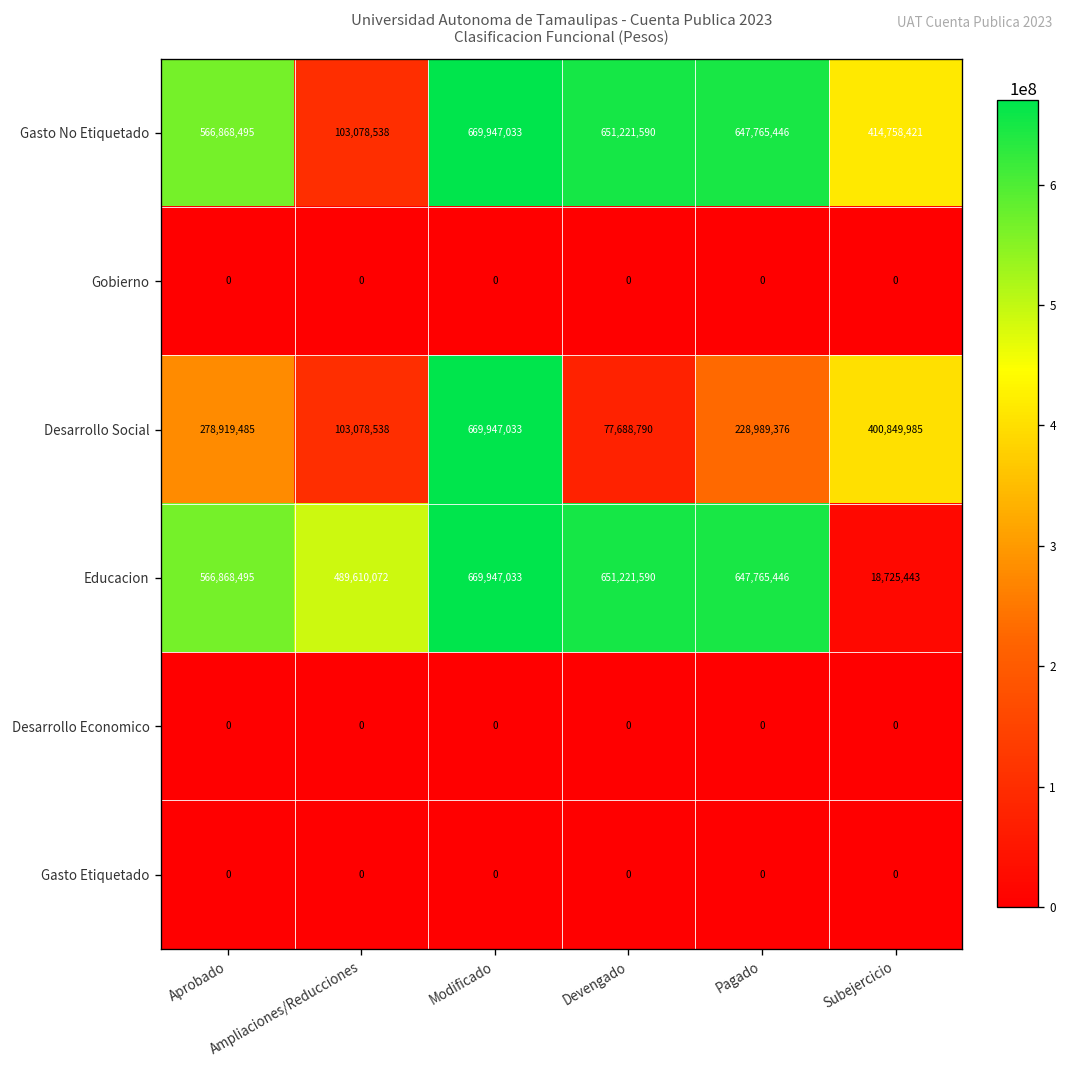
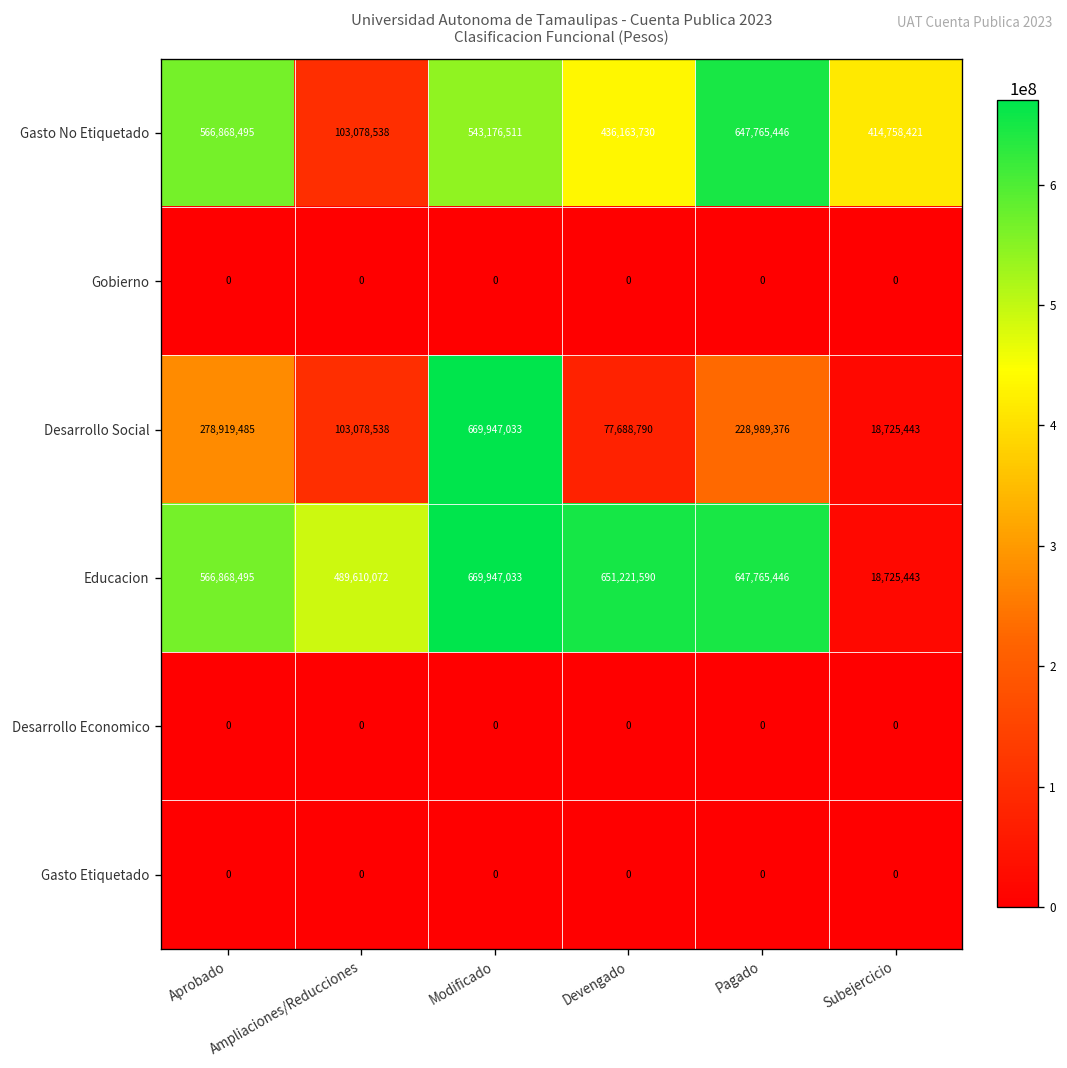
Gasto No Etiquetado, Modificado: 669,947,033 -> 543,176,511
Gasto No Etiquetado, Devengado: 651,221,590 -> 436,163,730
Desarrollo Social, Subejercicio: 400,849,985 -> 18,725,443
